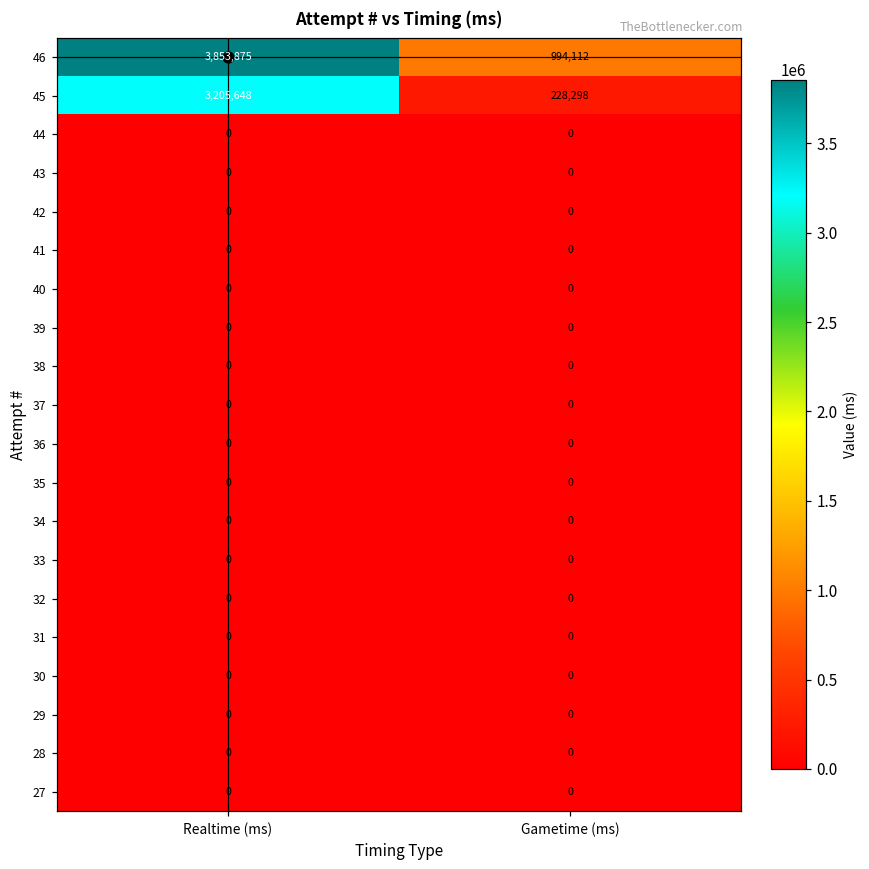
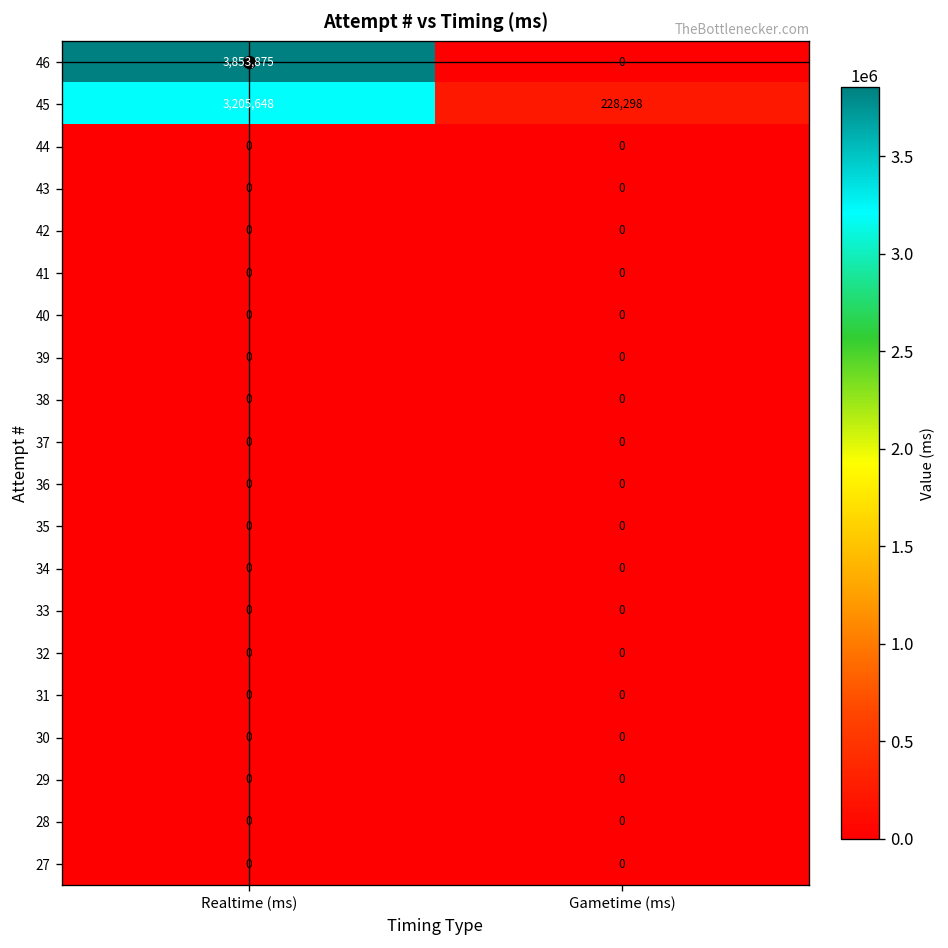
46, Gametime (ms): 994,112 -> 0
